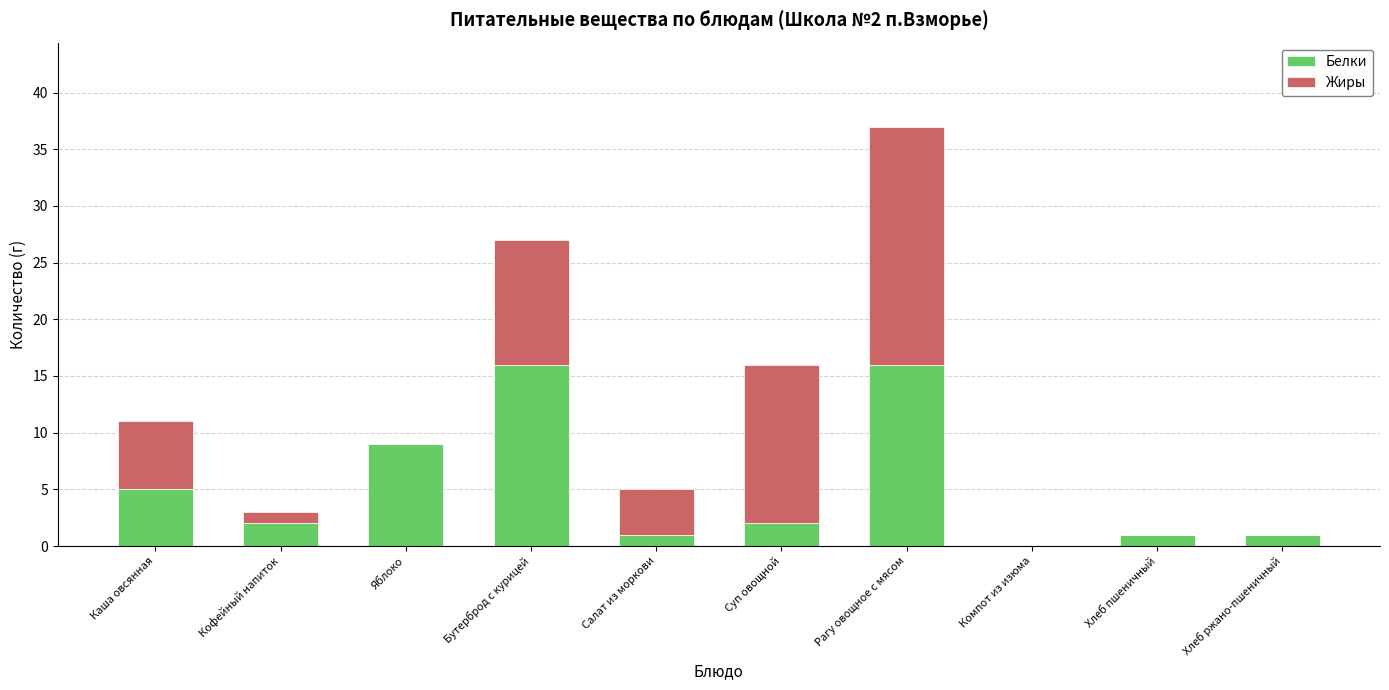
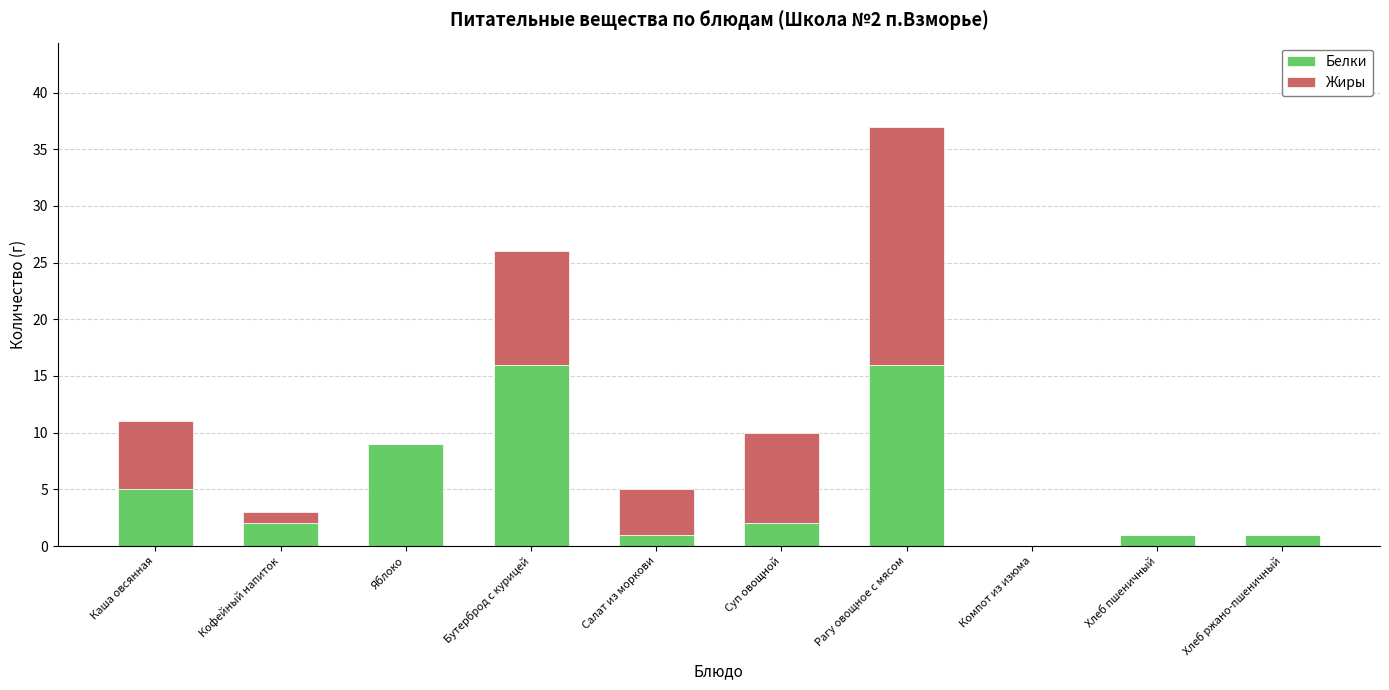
Жиры, Бутерброд с курицей: 11 -> 10
Жиры, Суп овощной: 14 -> 8
